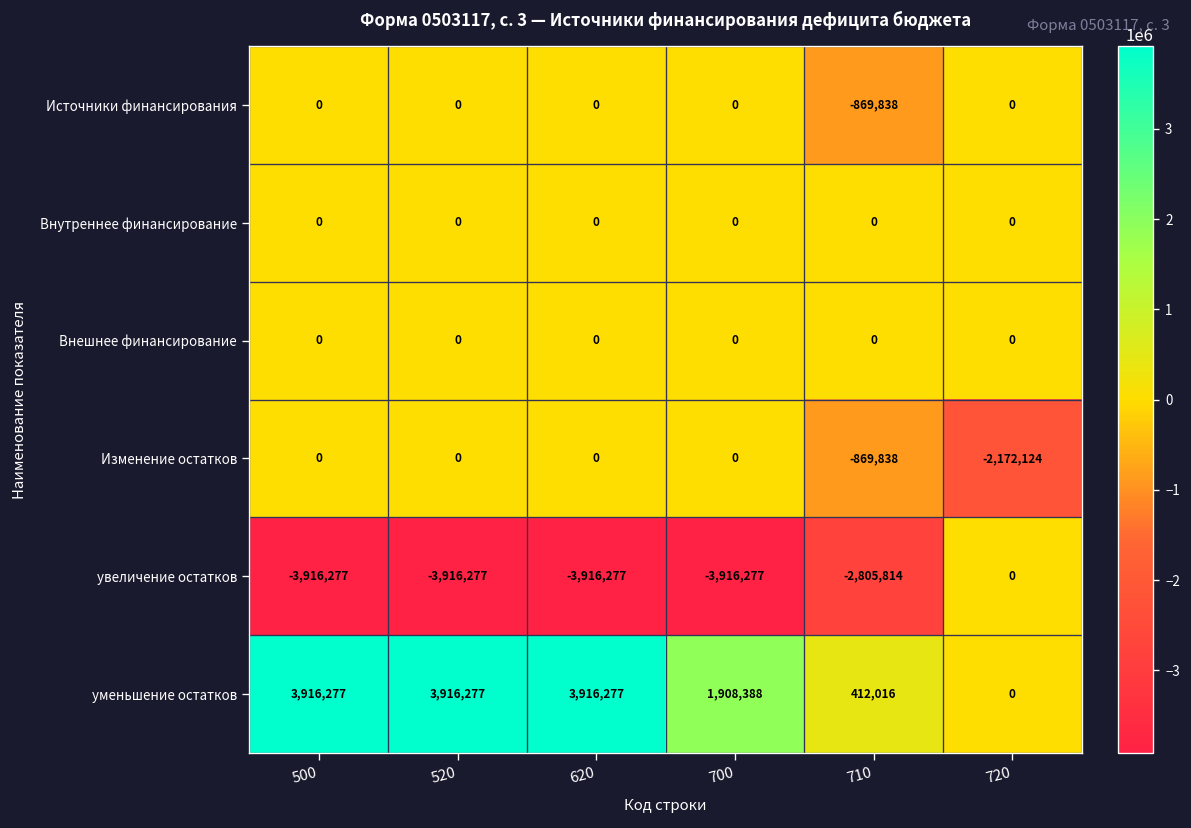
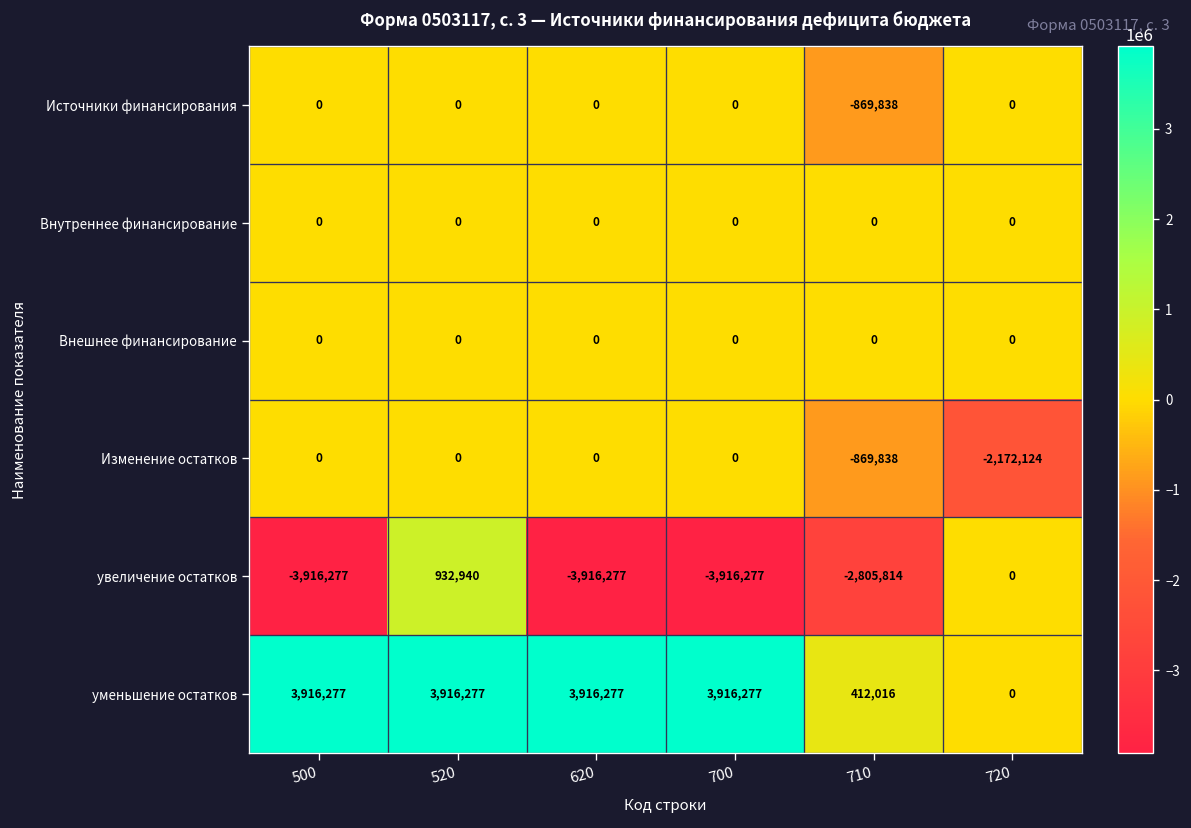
увеличение остатков, 520: -3,916,277 -> 932,940
уменьшение остатков, 700: 1,908,388 -> 3,916,277
